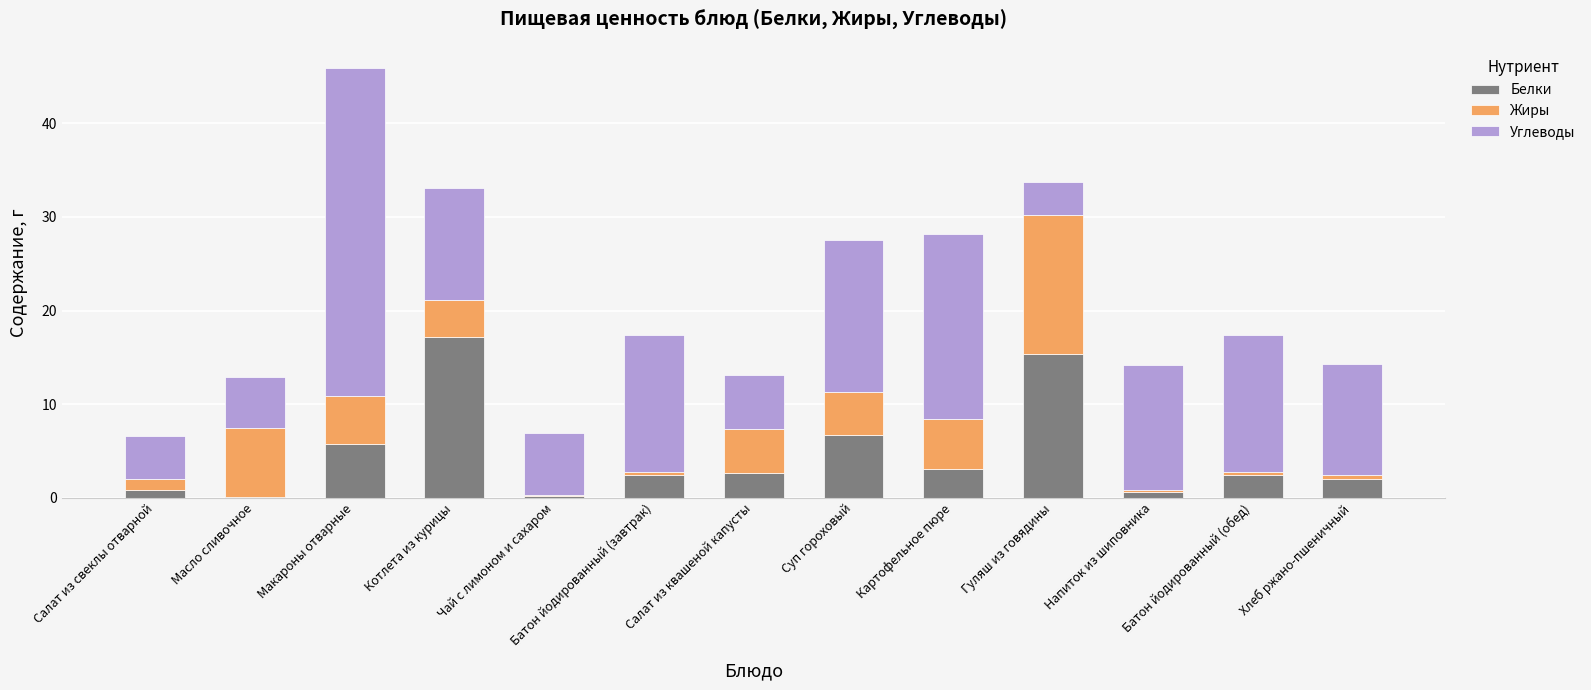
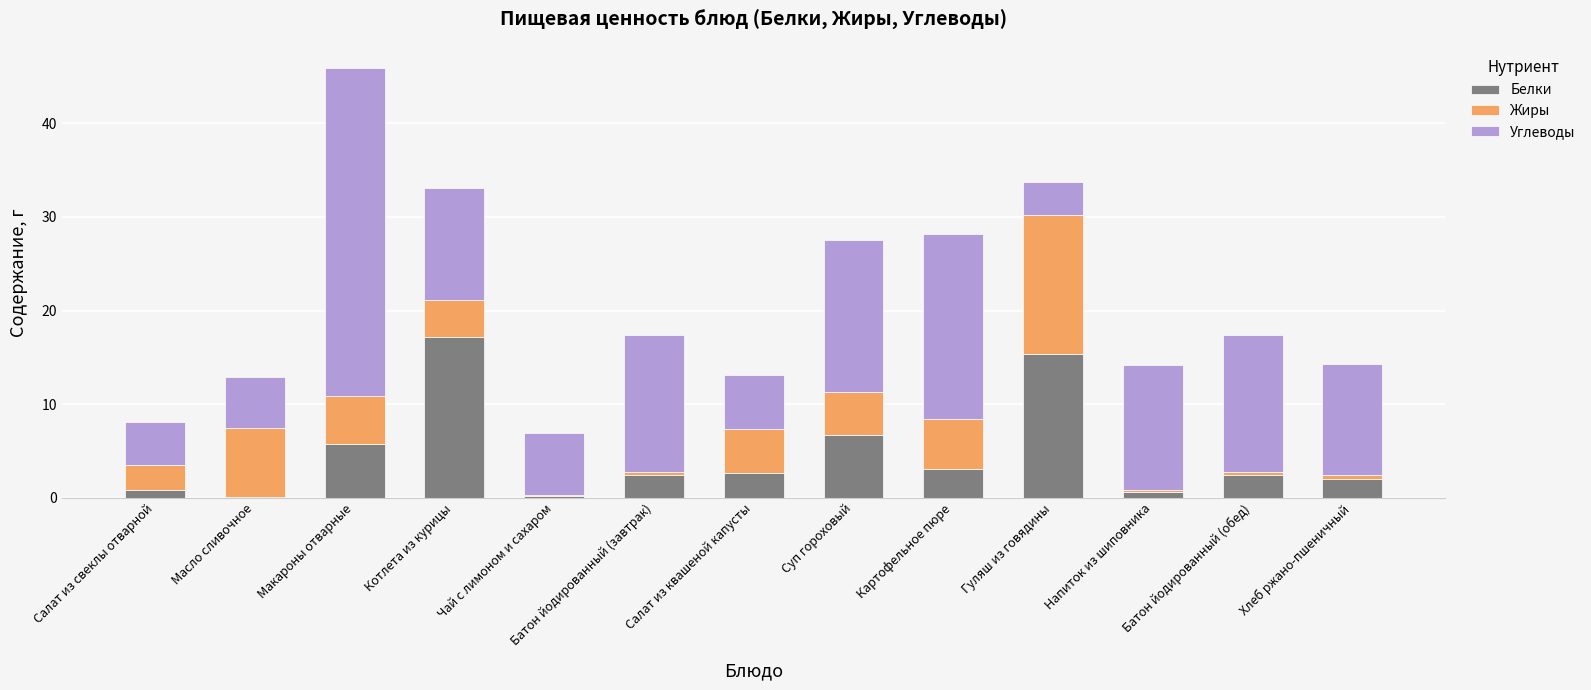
Жиры, Салат из свеклы отварной: 1 -> 3
